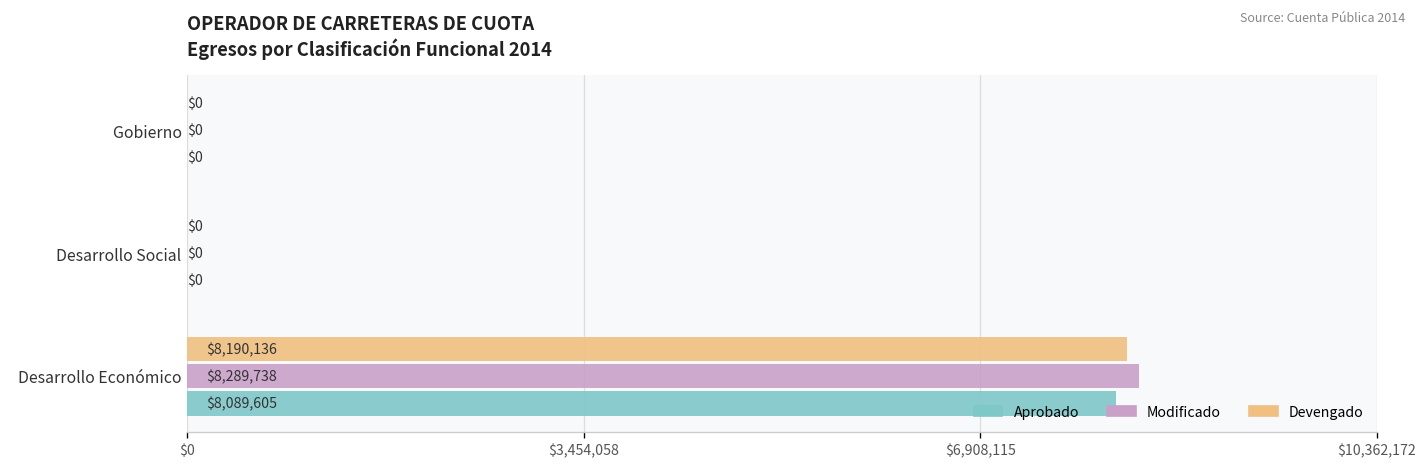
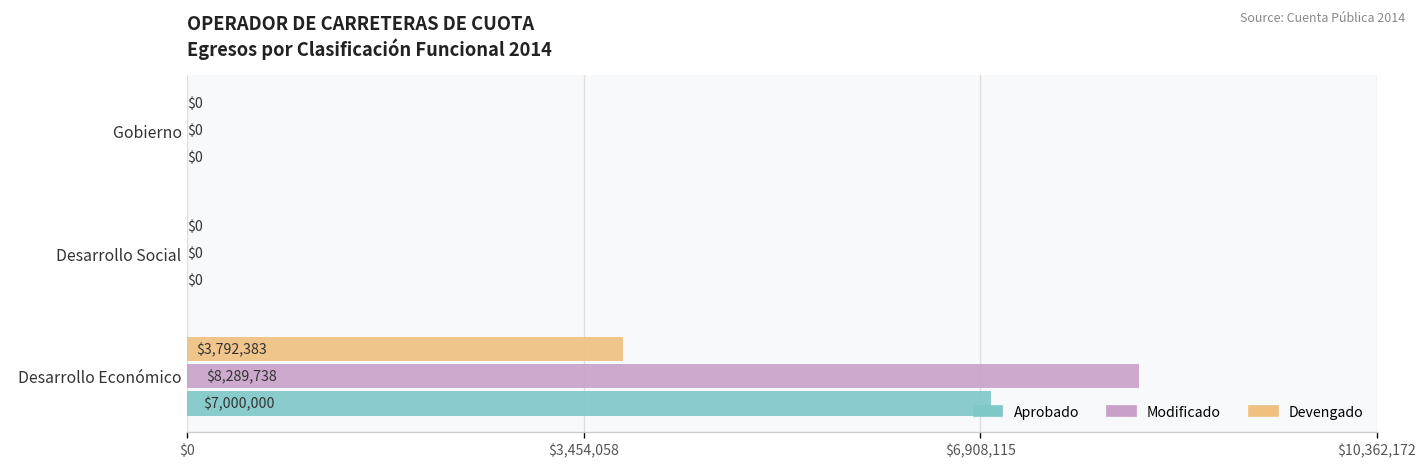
Devengado, Desarrollo Económico: $8,190,136 -> $3,792,383
Aprobado, Desarrollo Económico: $8,089,605 -> $7,000,000
